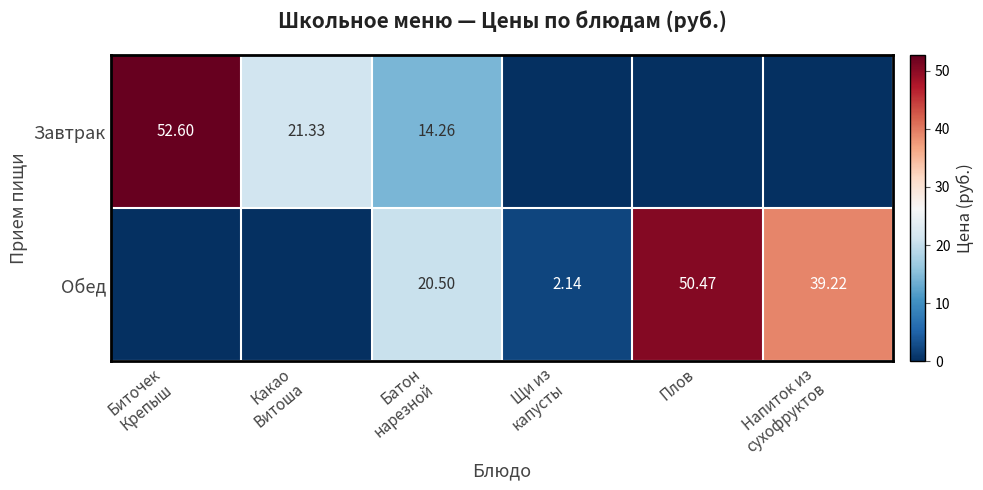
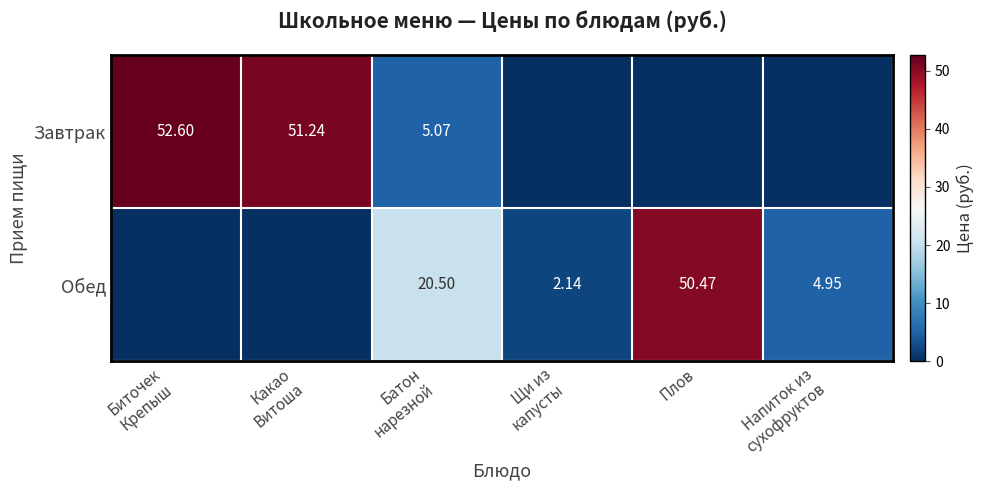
Завтрак, Какао Витоша: 21.33 -> 51.24
Завтрак, Батон нарезной: 14.26 -> 5.07
Обед, Напиток из сухофруктов: 39.22 -> 4.95
